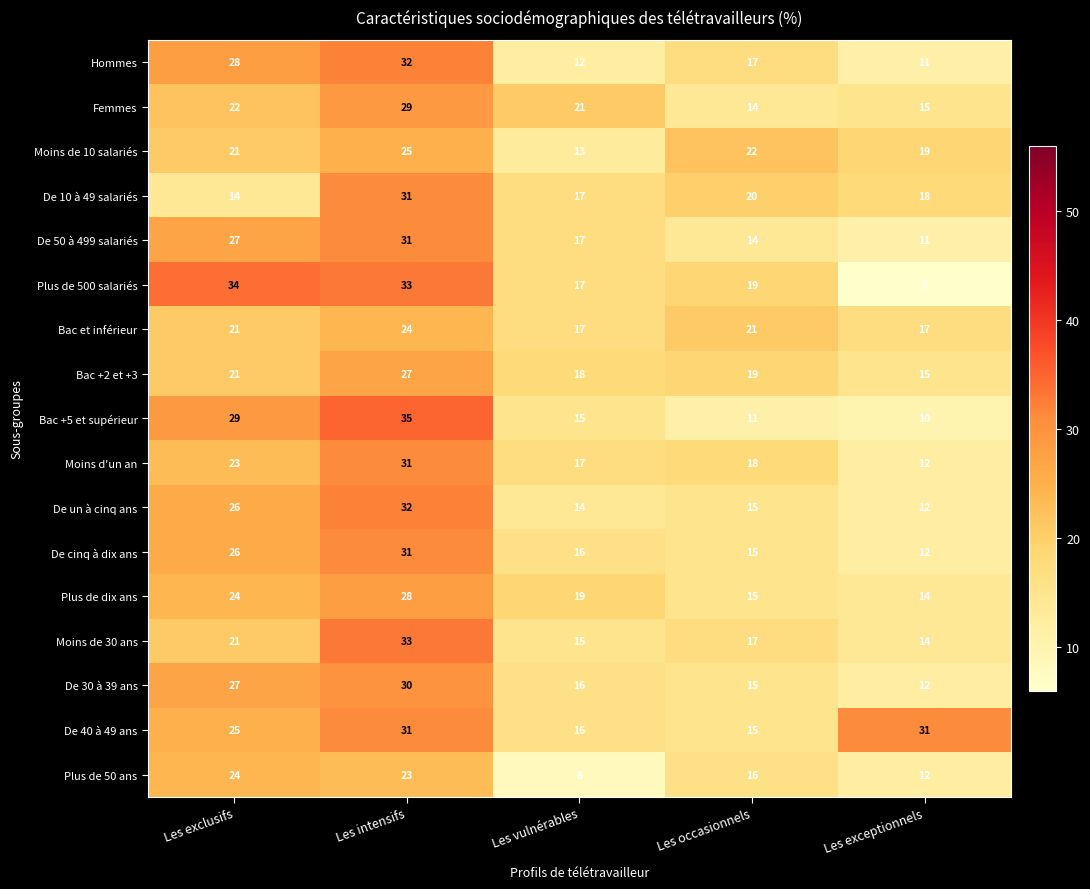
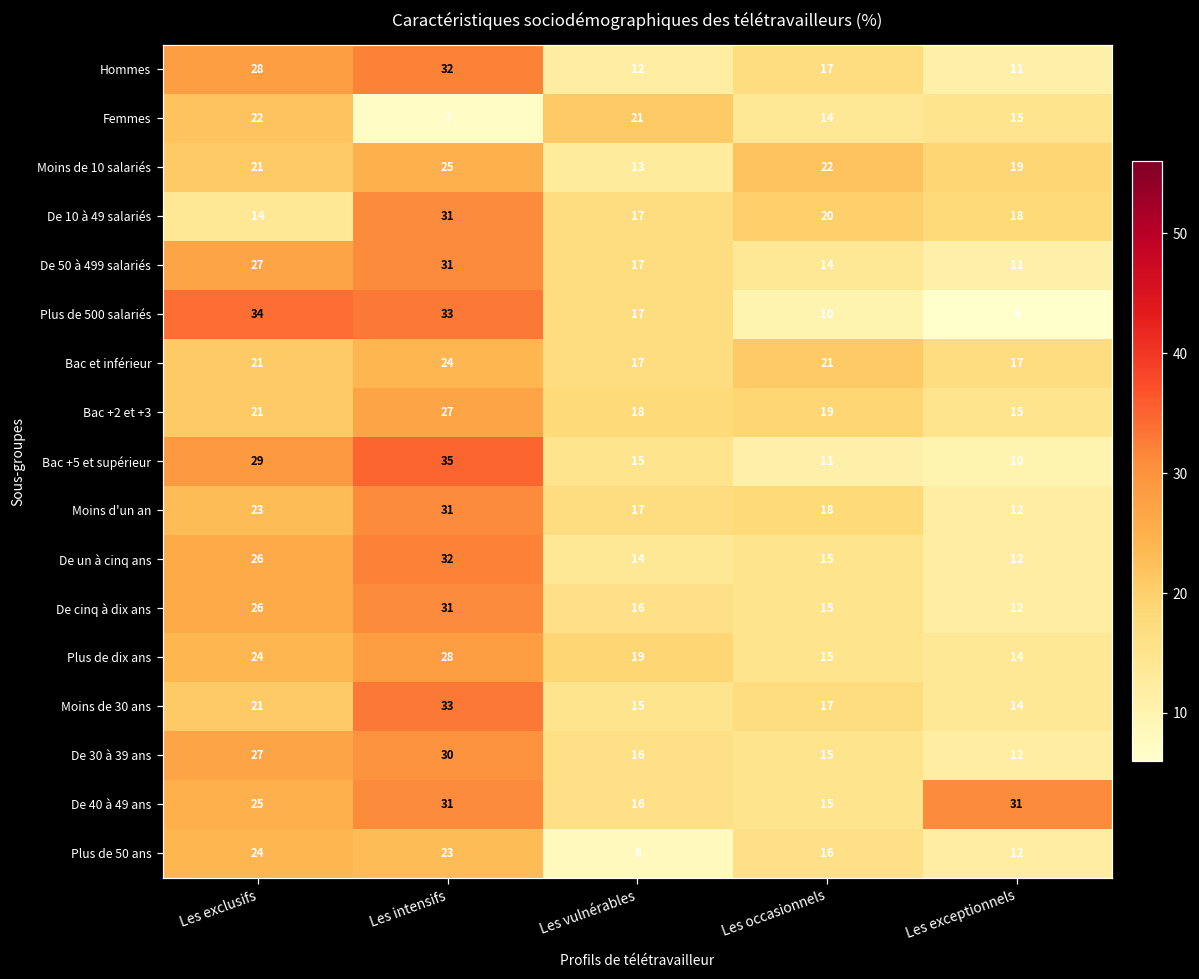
Femmes, Les intensifs: 29 -> 7
Plus de 500 salariés, Les occasionnels: 19 -> 10
